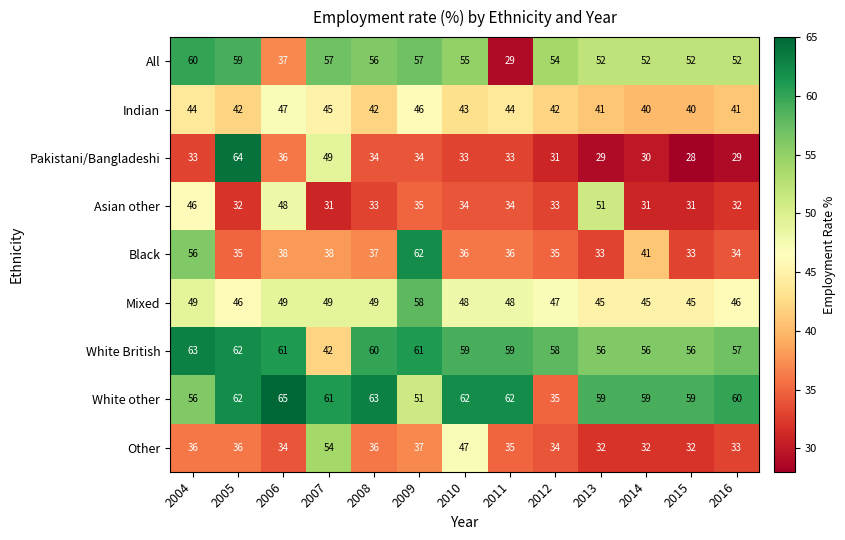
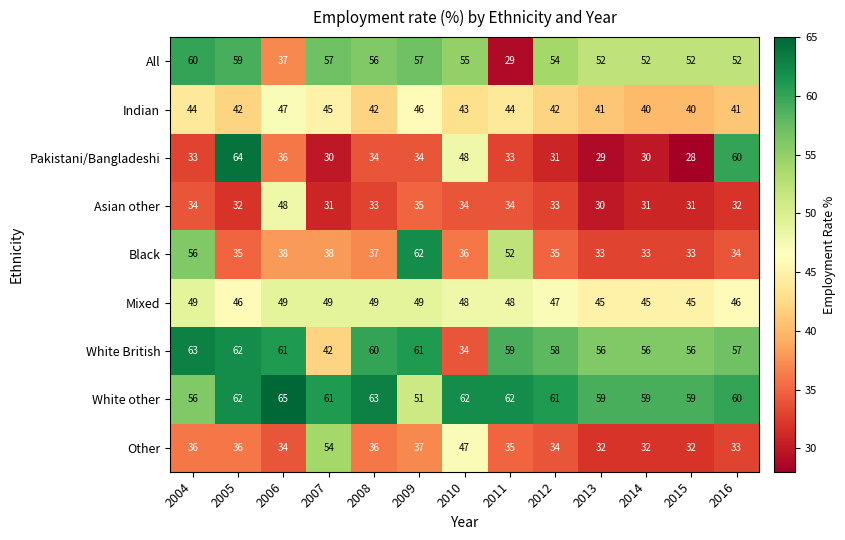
Pakistani/Bangladeshi, 2007: 49 -> 30
Pakistani/Bangladeshi, 2010: 33 -> 48
Pakistani/Bangladeshi, 2016: 29 -> 60
Asian other, 2004: 46 -> 34
Asian other, 2013: 51 -> 30
Black, 2011: 36 -> 52
Black, 2014: 41 -> 33
Mixed, 2009: 58 -> 49
White British, 2010: 59 -> 34
White other, 2012: 35 -> 61
